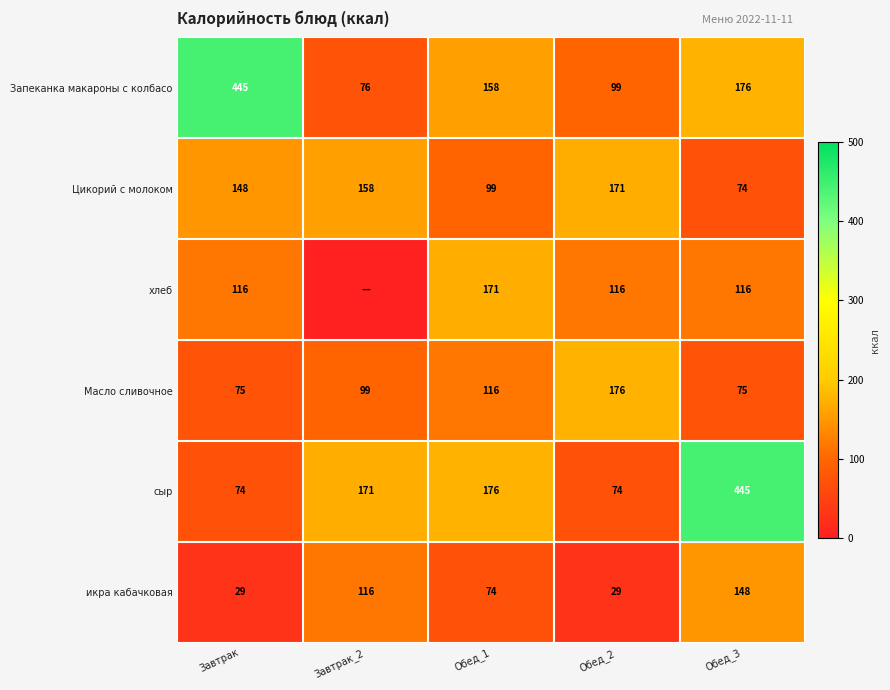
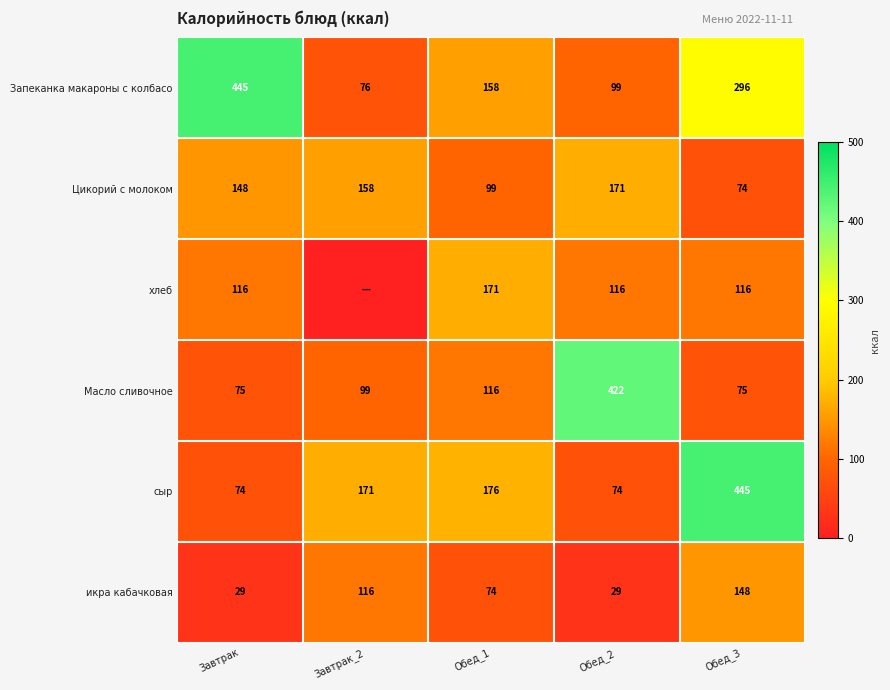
Запеканка макароны с колбасо, Обед_3: 176 -> 296
Масло сливочное, Обед_2: 176 -> 422
